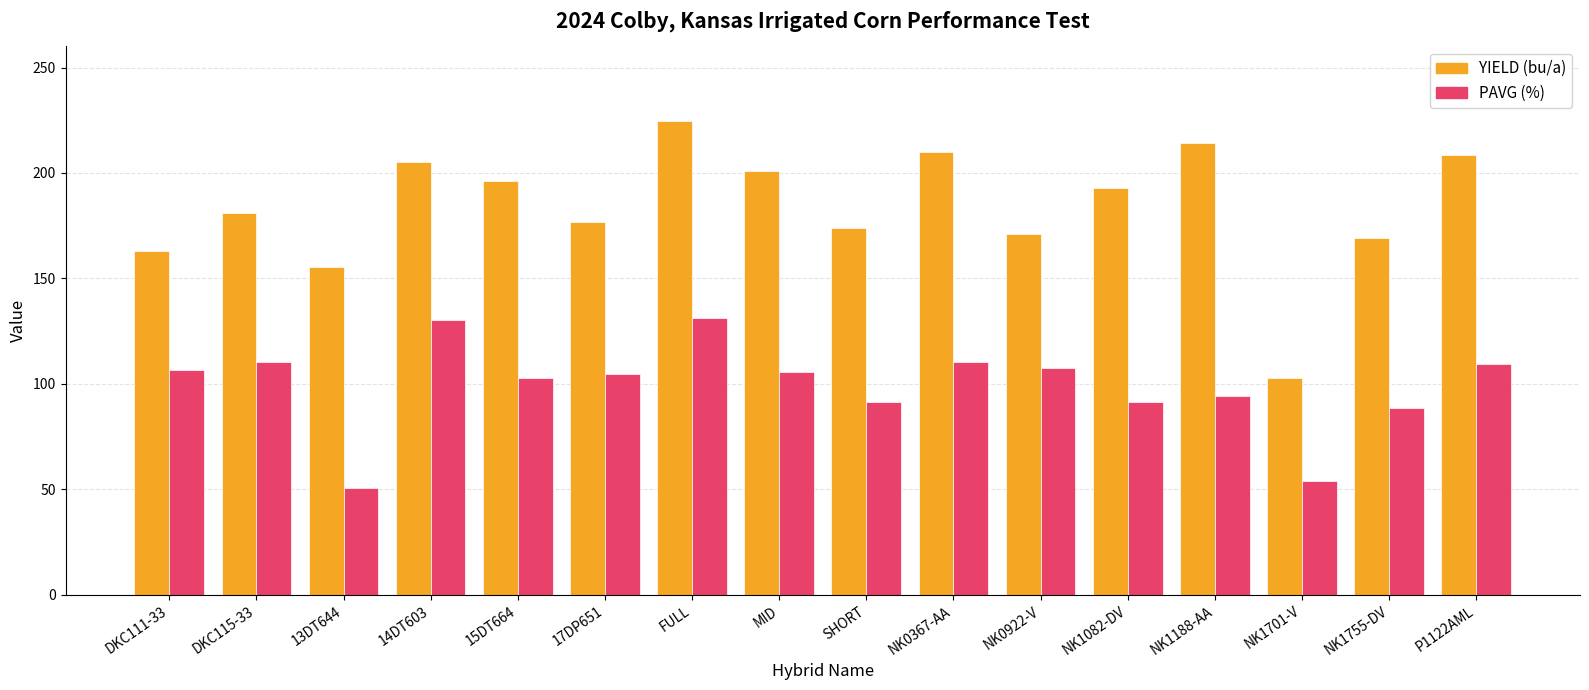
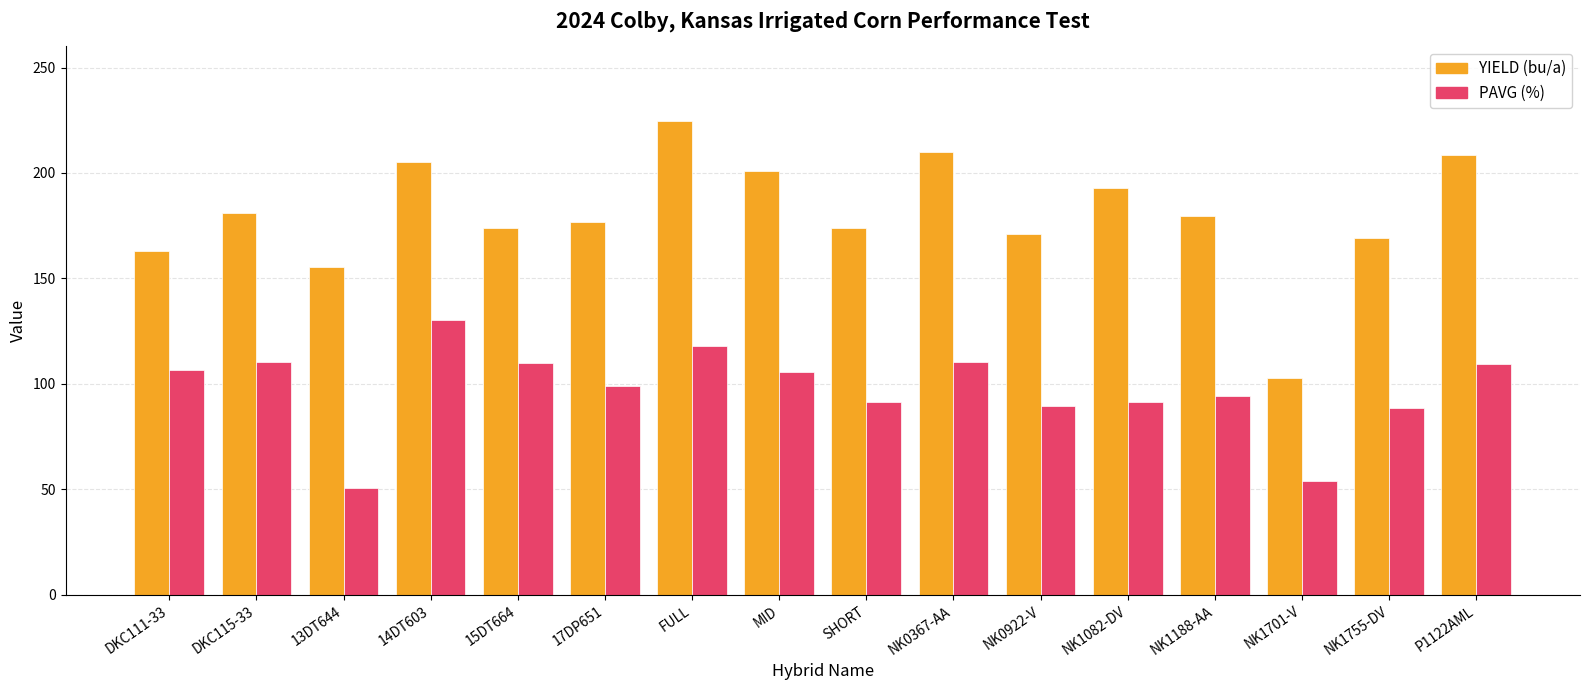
YIELD (bu/a), 15DT664: 196 -> 174
PAVG (%), 15DT664: 103 -> 110
PAVG (%), 17DP651: 105 -> 99
PAVG (%), FULL: 131 -> 118
PAVG (%), NK0922-V: 107 -> 90
YIELD (bu/a), NK1188-AA: 214 -> 180
